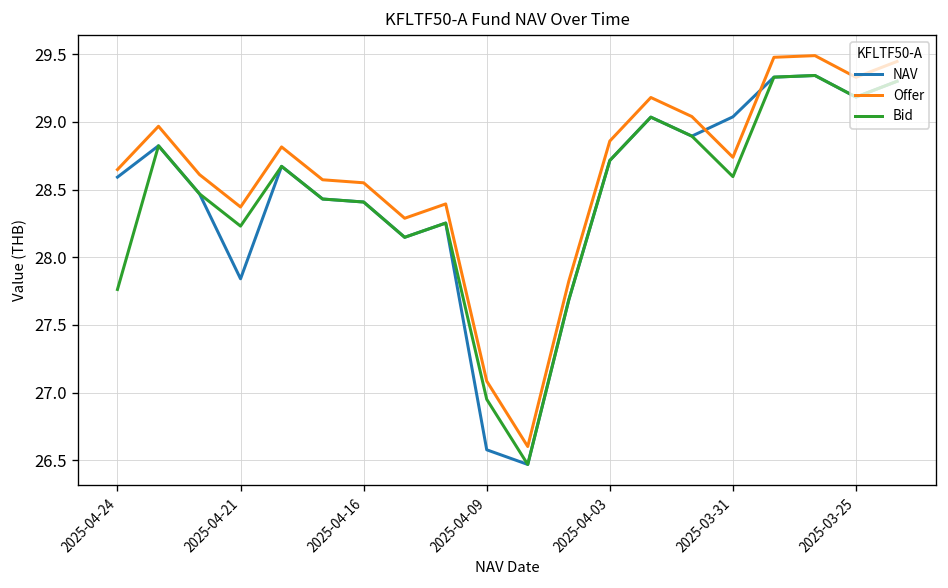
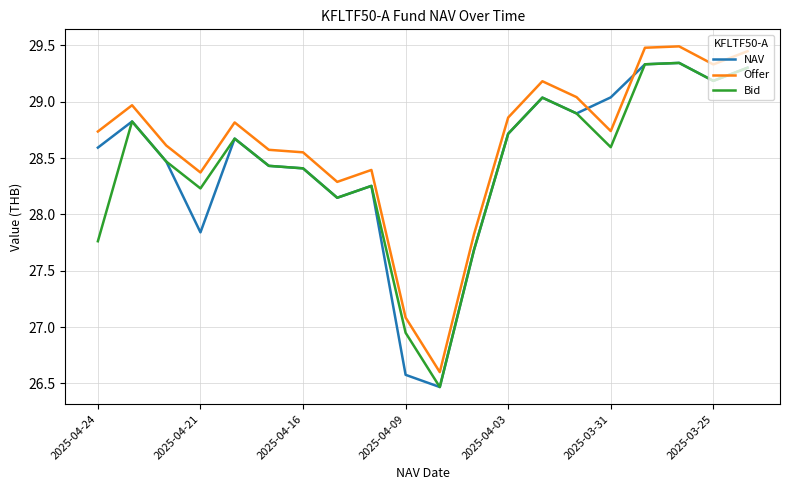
Offer, 2025-04-24: 28.65 -> 28.74
